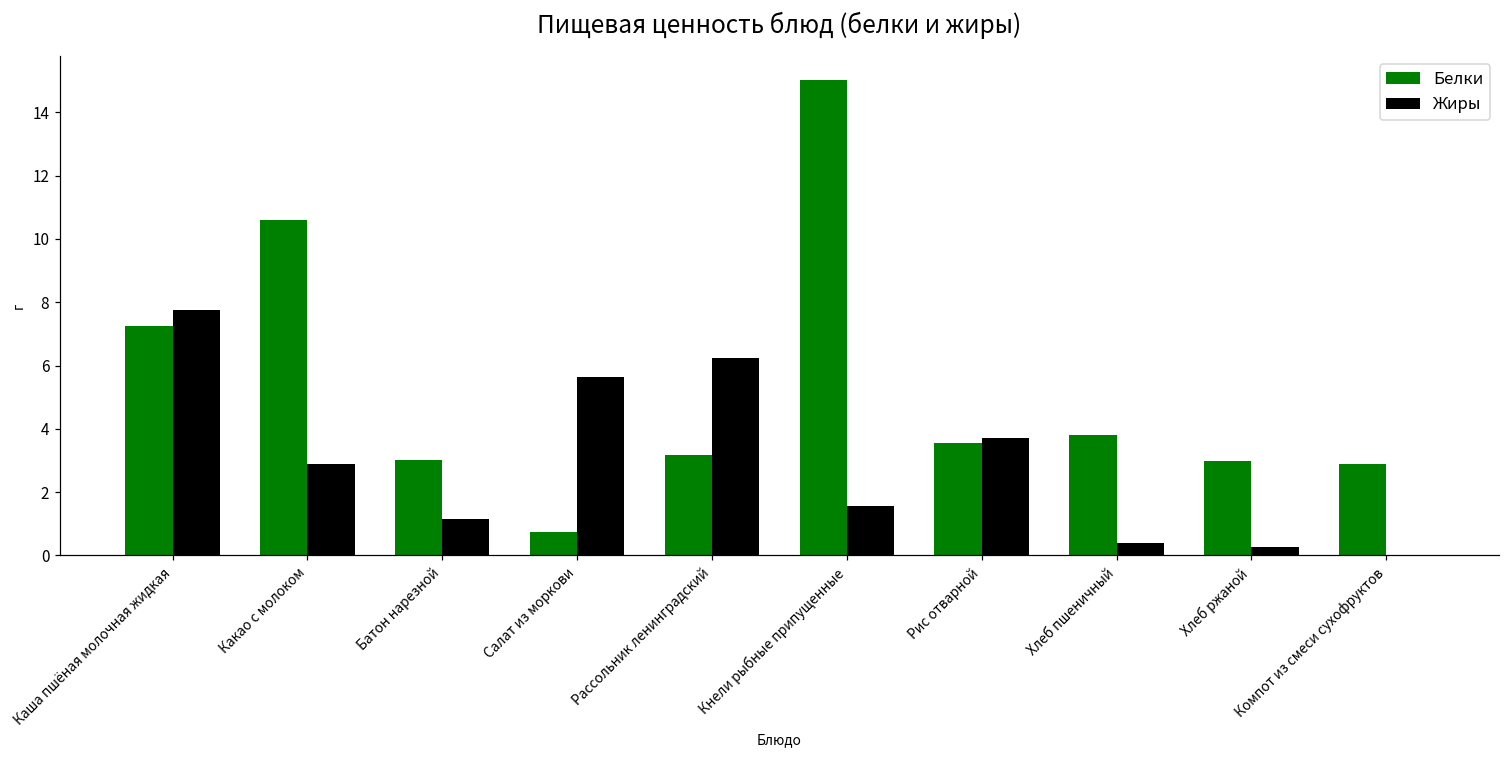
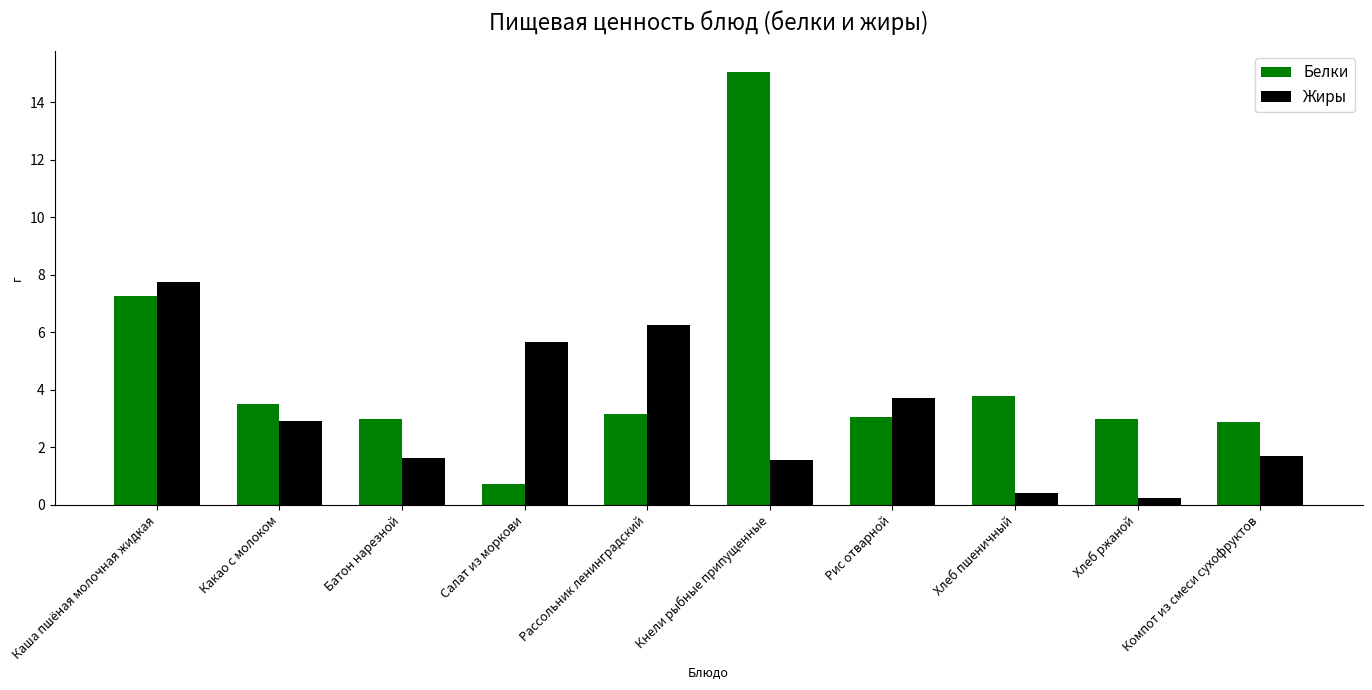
Белки, Какао с молоком: 10.6 -> 3.5
Жиры, Батон нарезной: 1.2 -> 1.6
Белки, Рис отварной: 3.5 -> 3.1
Жиры, Компот из смеси сухофруктов: 0.0 -> 1.7
